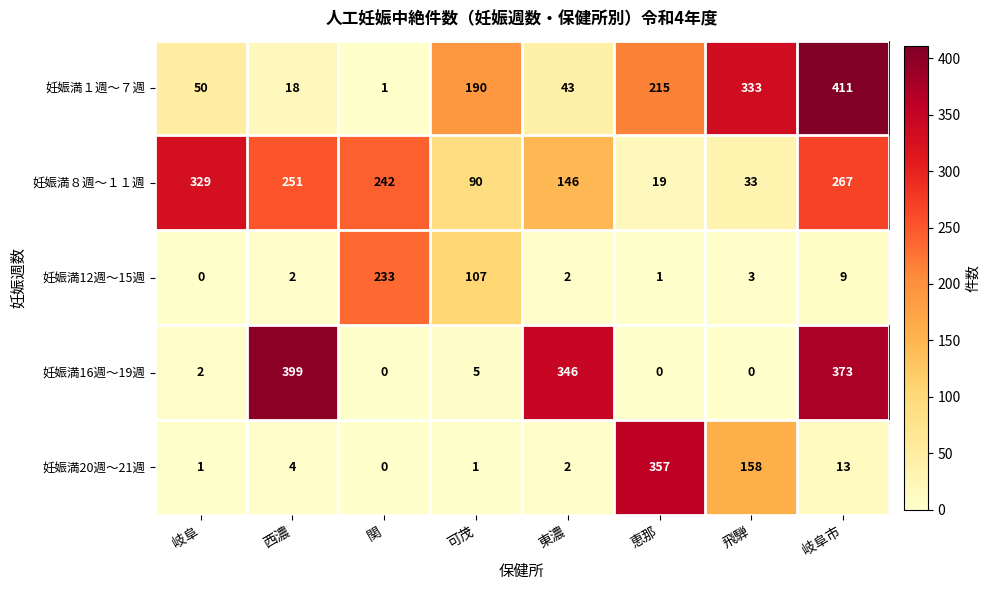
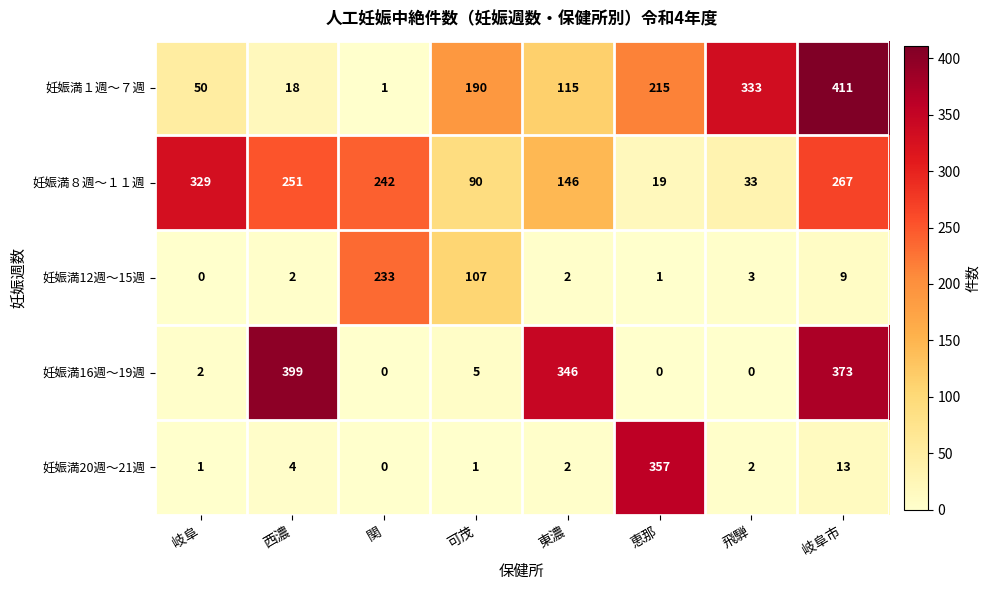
妊娠満１週～７週, 東濃: 43 -> 115
妊娠満20週～21週, 飛騨: 158 -> 2
